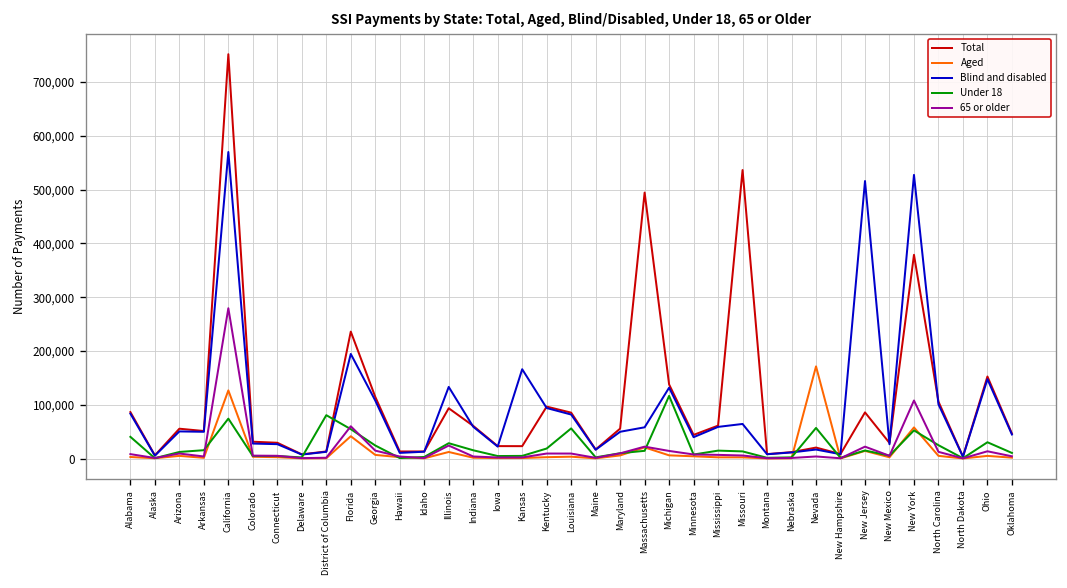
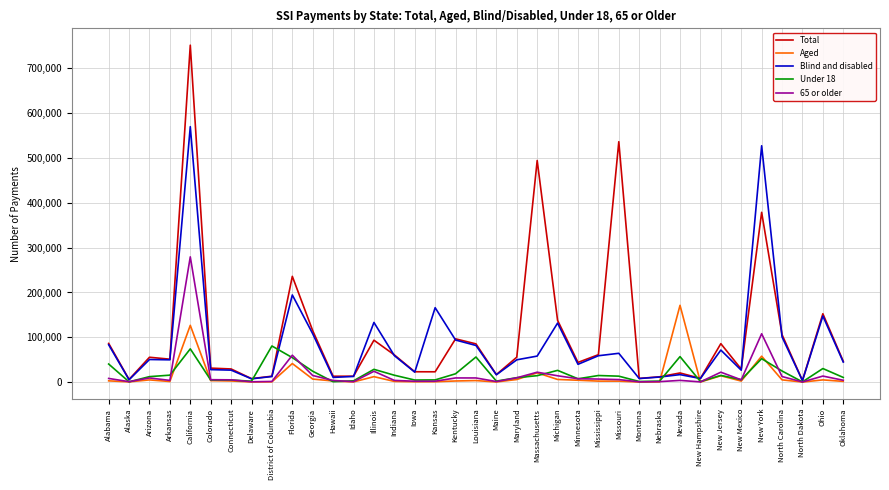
Under 18, Michigan: 120,000 -> 30,000
Blind and disabled, New Jersey: 520,000 -> 70,000
